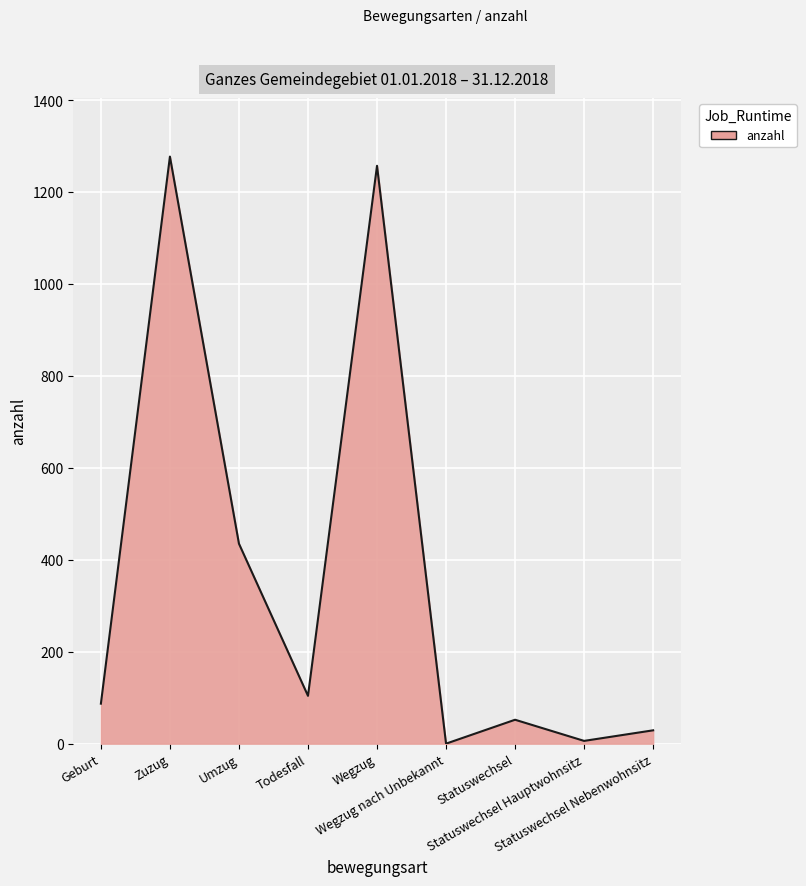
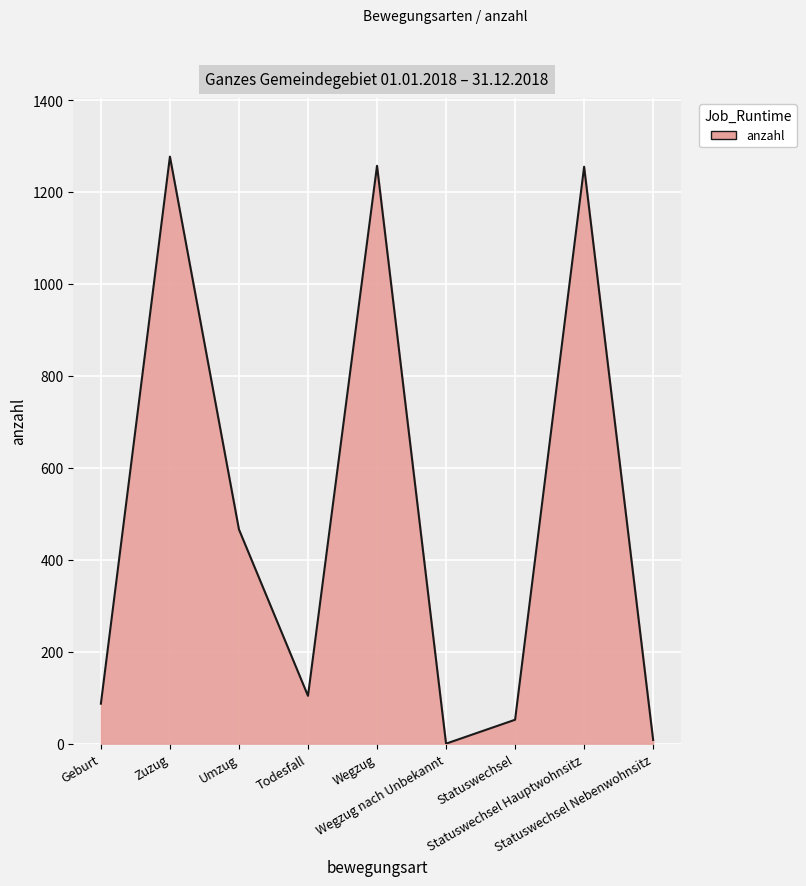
Umzug: 440 -> 470
Statuswechsel Hauptwohnsitz: 10 -> 1260
Statuswechsel Nebenwohnsitz: 30 -> 10
